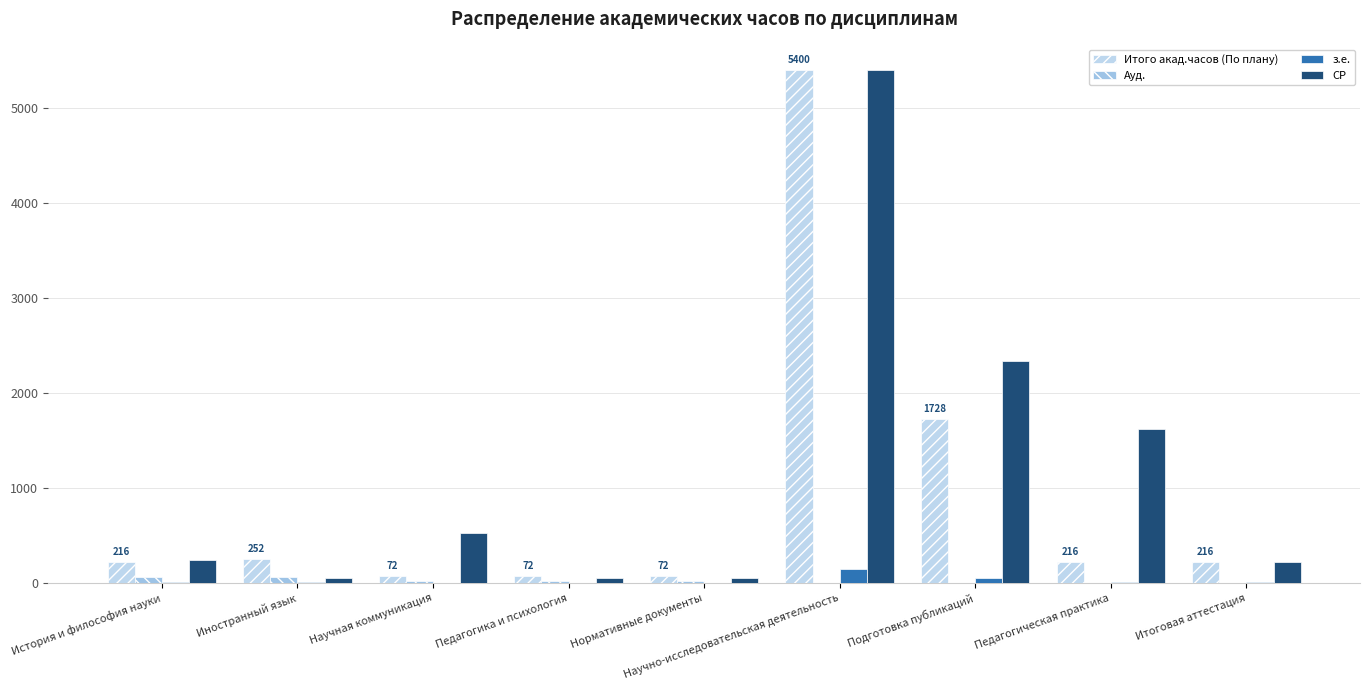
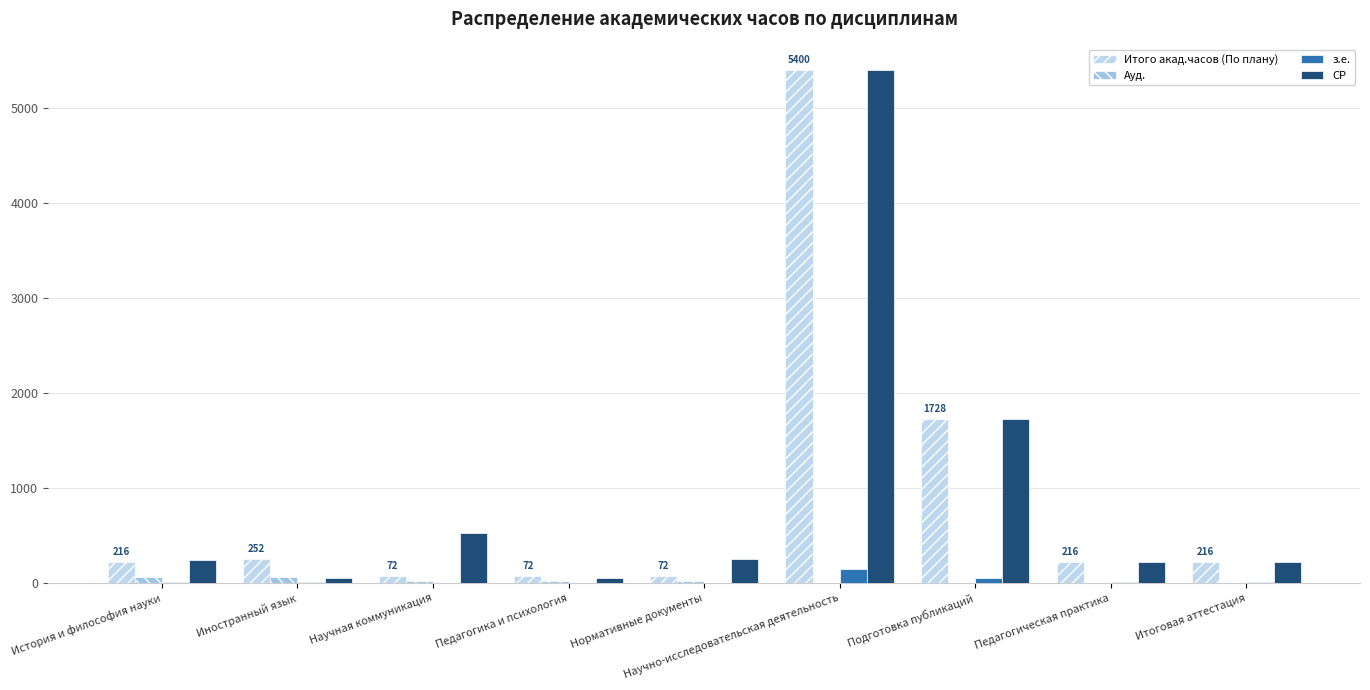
СР, Нормативные документы: 100 -> 300
СР, Подготовка публикаций: 2300 -> 1700
СР, Педагогическая практика: 1600 -> 200
